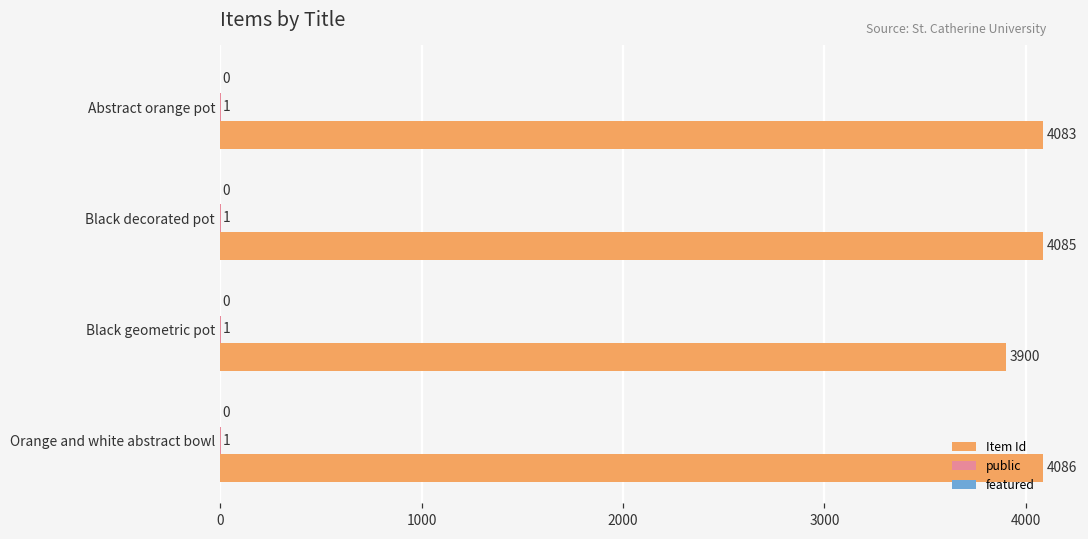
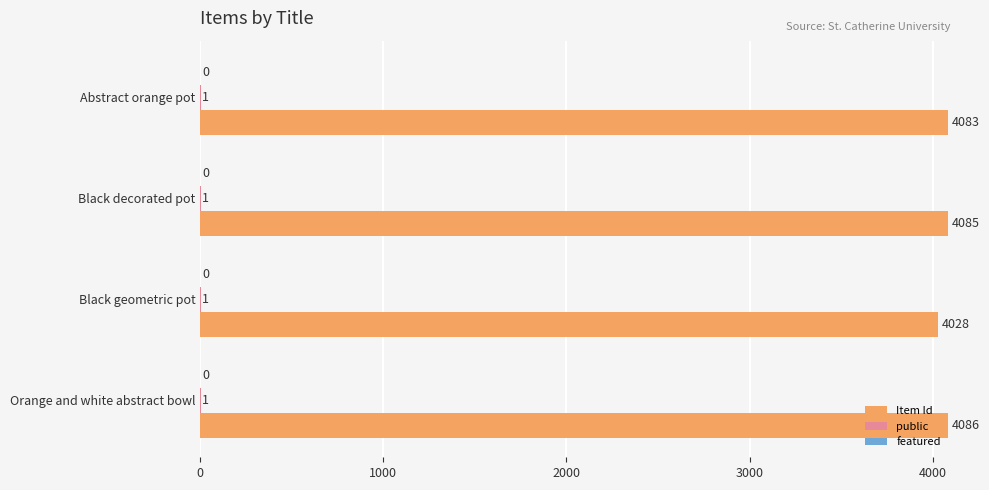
Item Id, Black geometric pot: 3900 -> 4028
